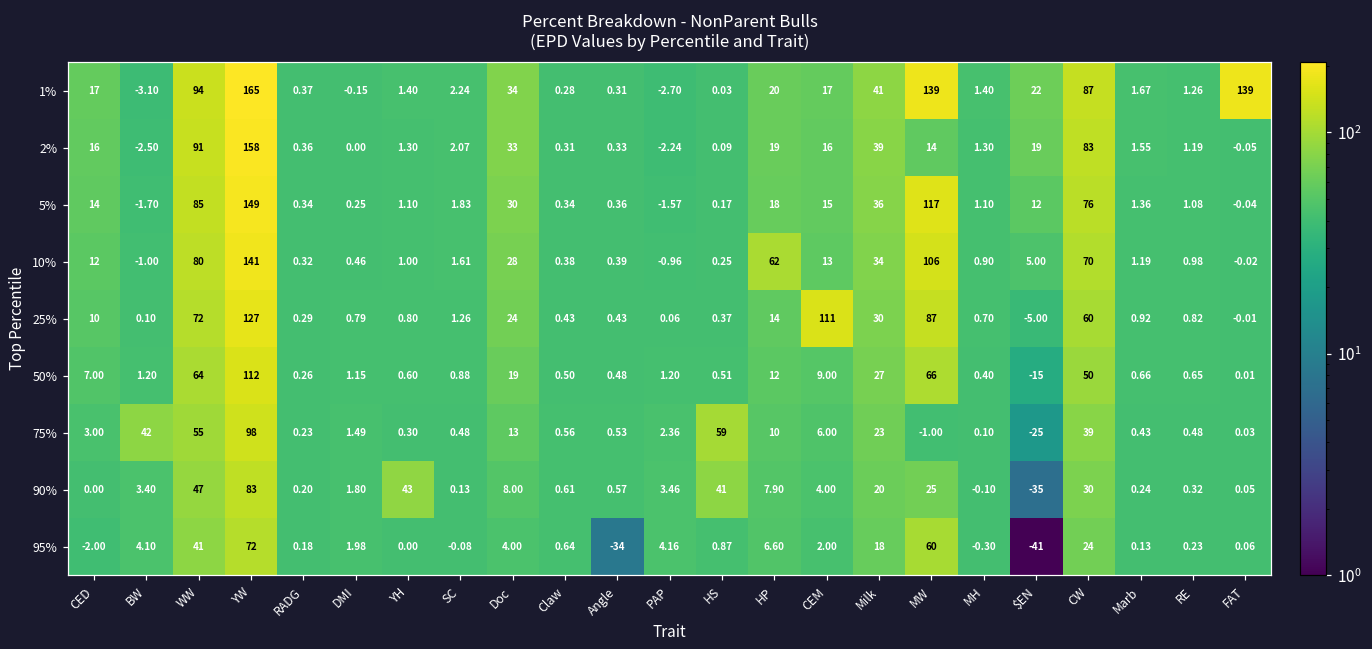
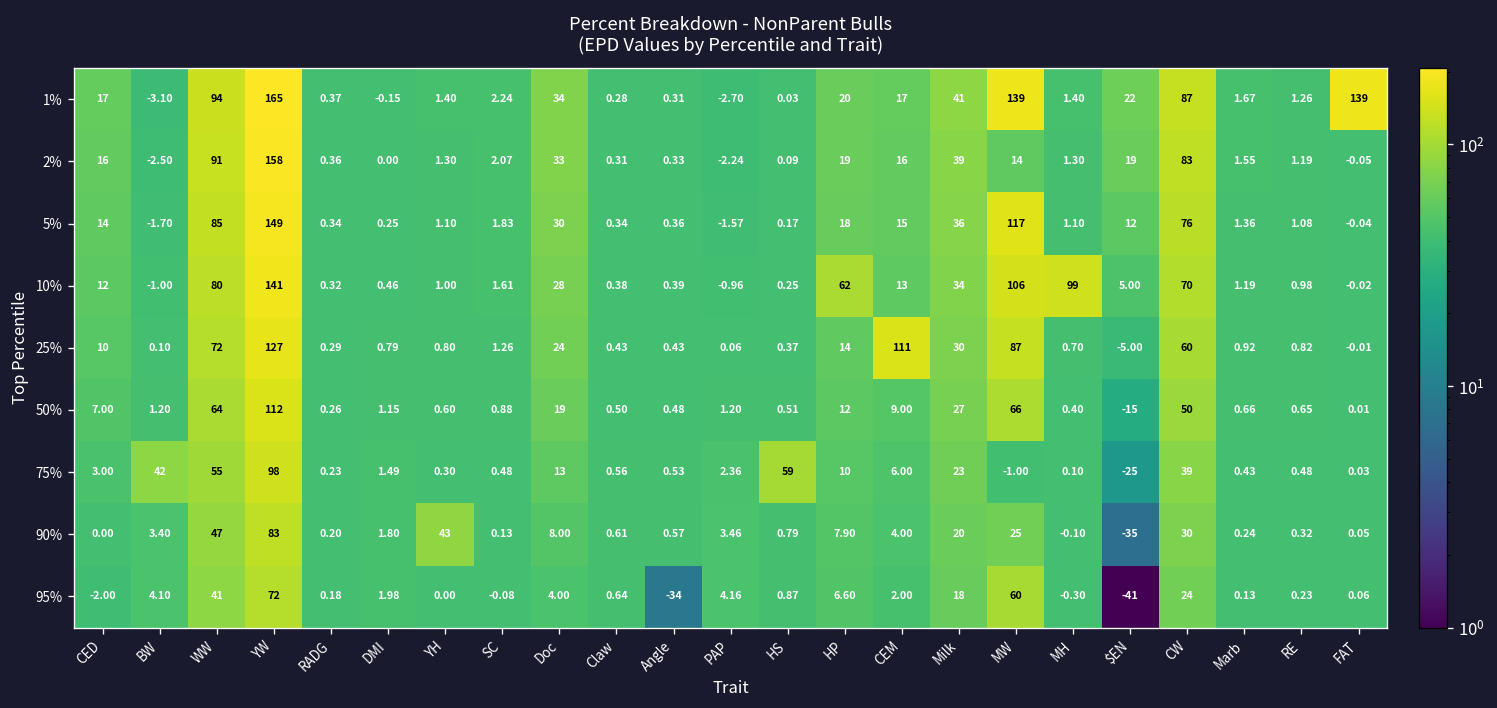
10%, MH: 0.90 -> 99
90%, HS: 41 -> 0.79
